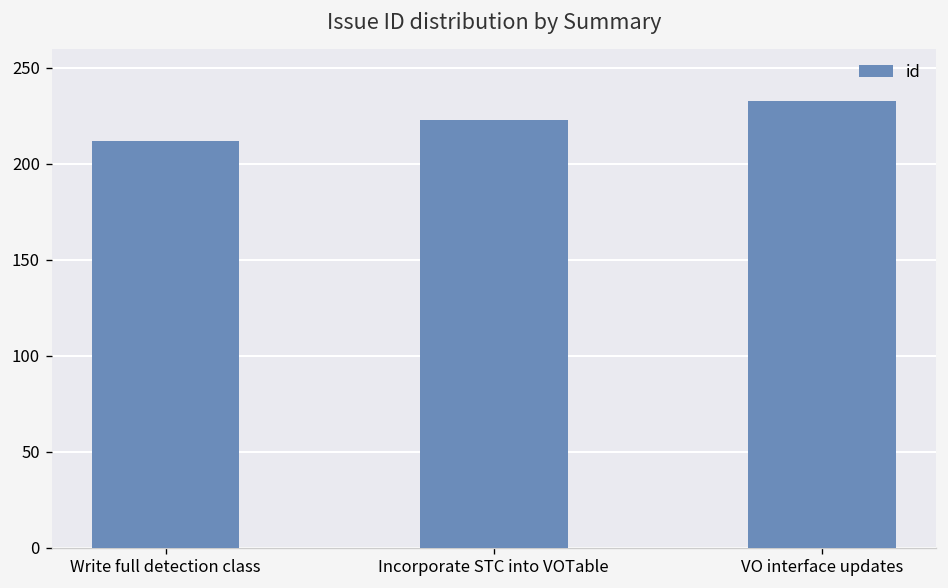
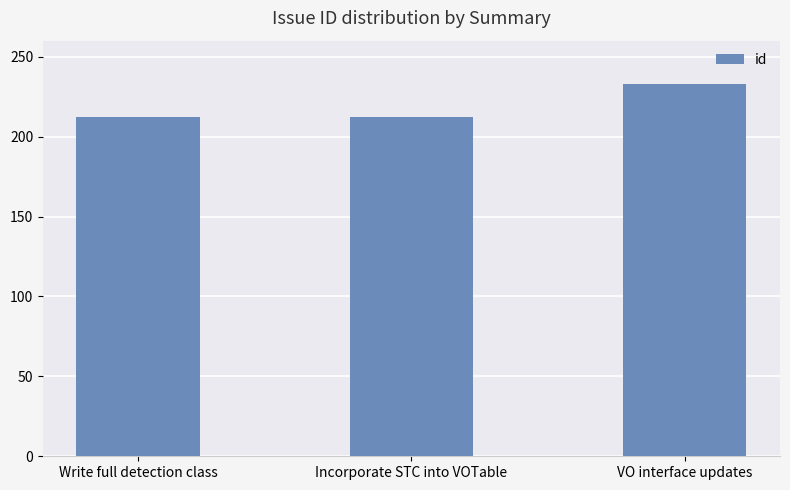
Incorporate STC into VOTable: 223 -> 212
